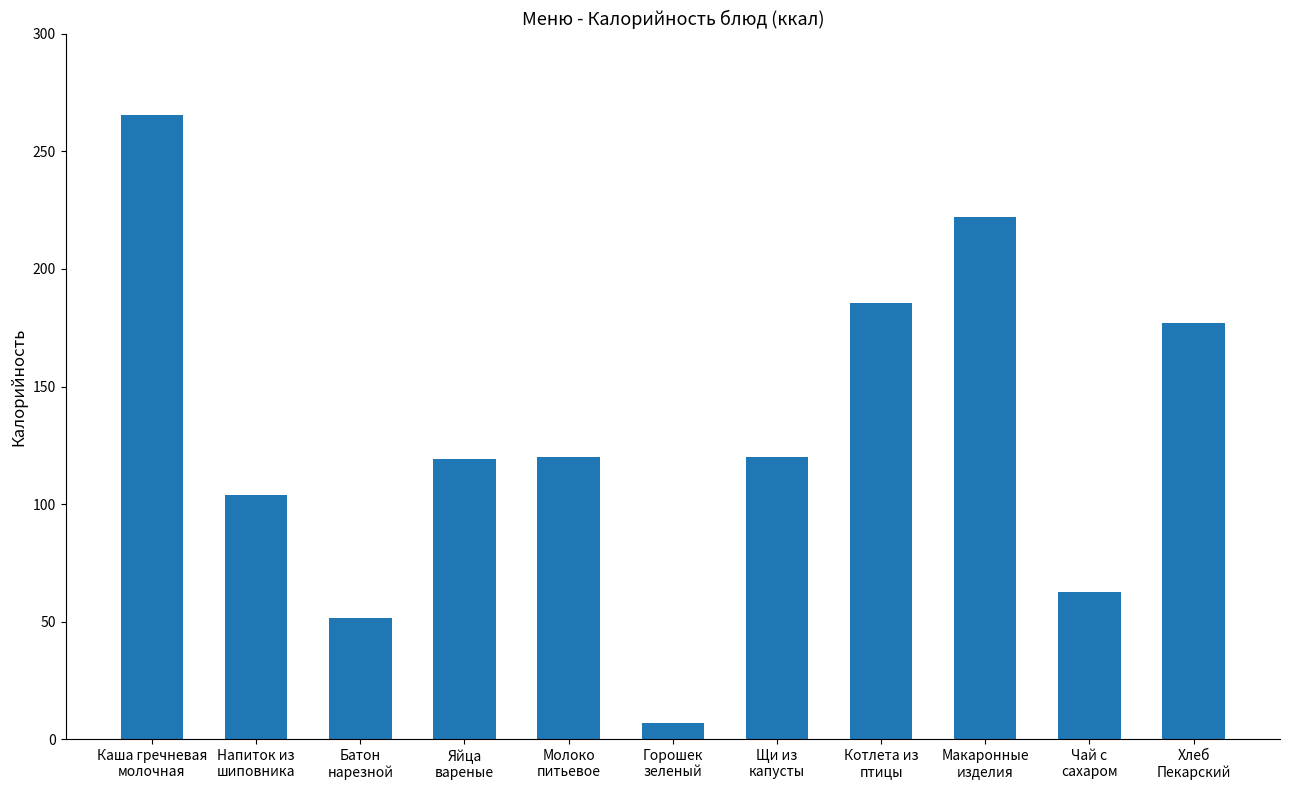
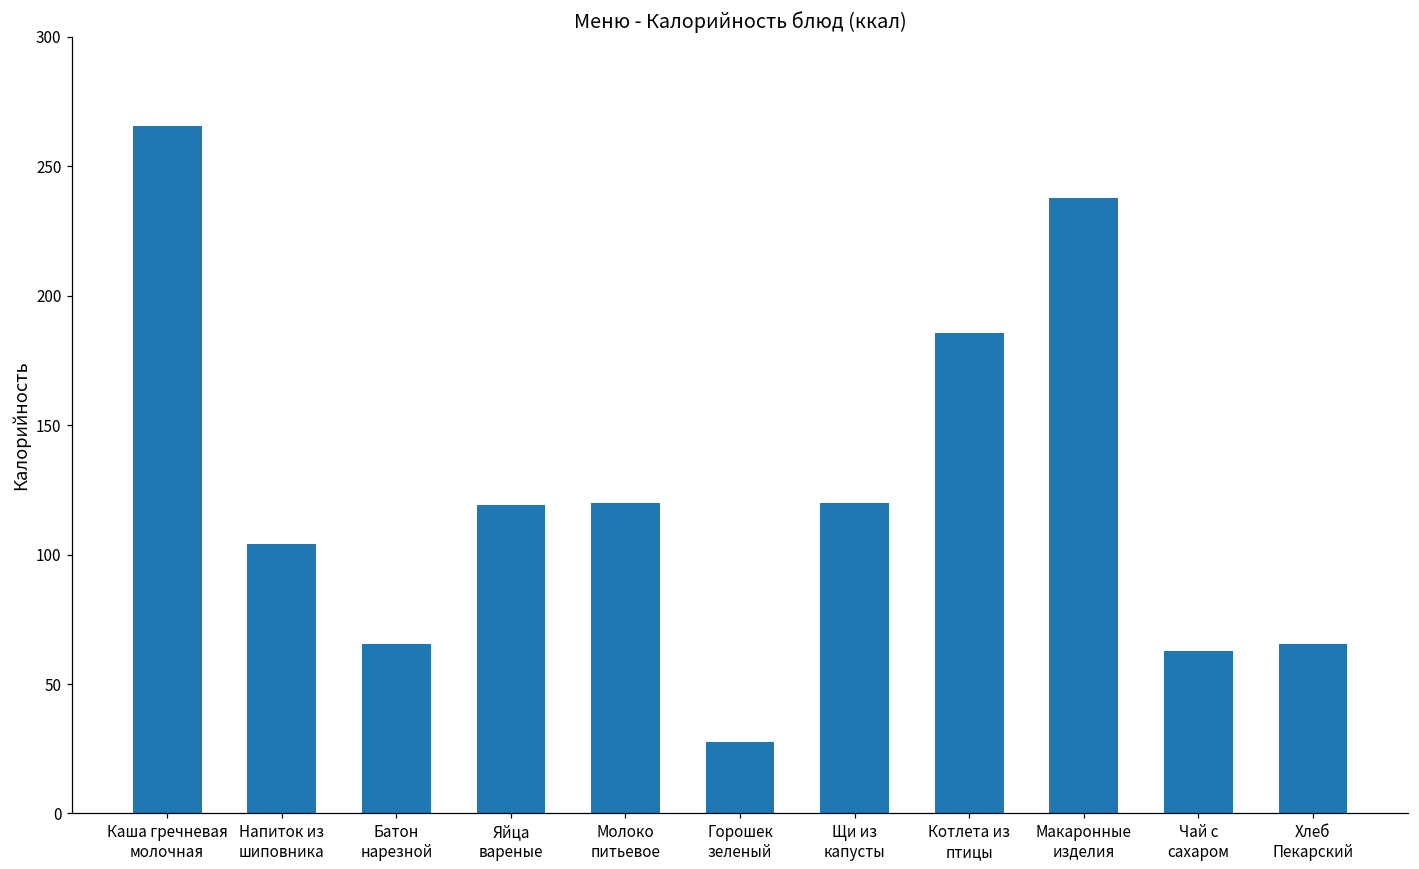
Батон нарезной: 52 -> 66
Горошек зеленый: 7 -> 28
Макаронные изделия: 222 -> 238
Хлеб Пекарский: 177 -> 65
